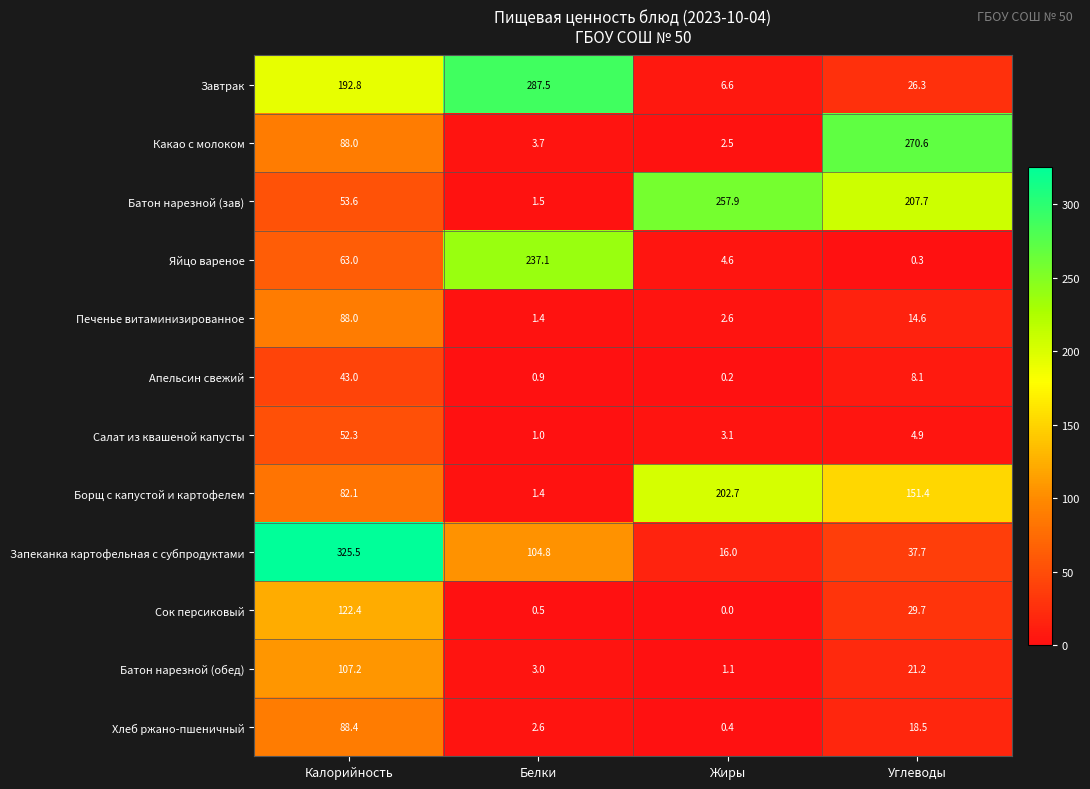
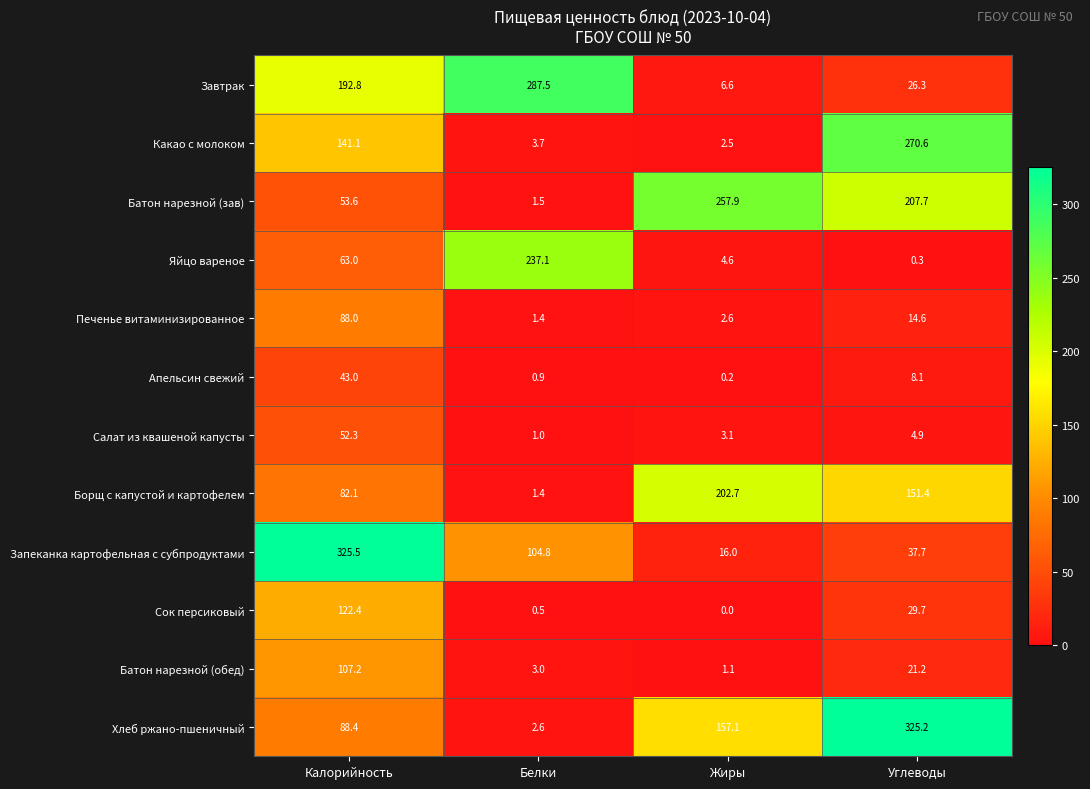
Какао с молоком, Калорийность: 88.0 -> 141.1
Хлеб ржано-пшеничный, Жиры: 0.4 -> 157.1
Хлеб ржано-пшеничный, Углеводы: 18.5 -> 325.2
